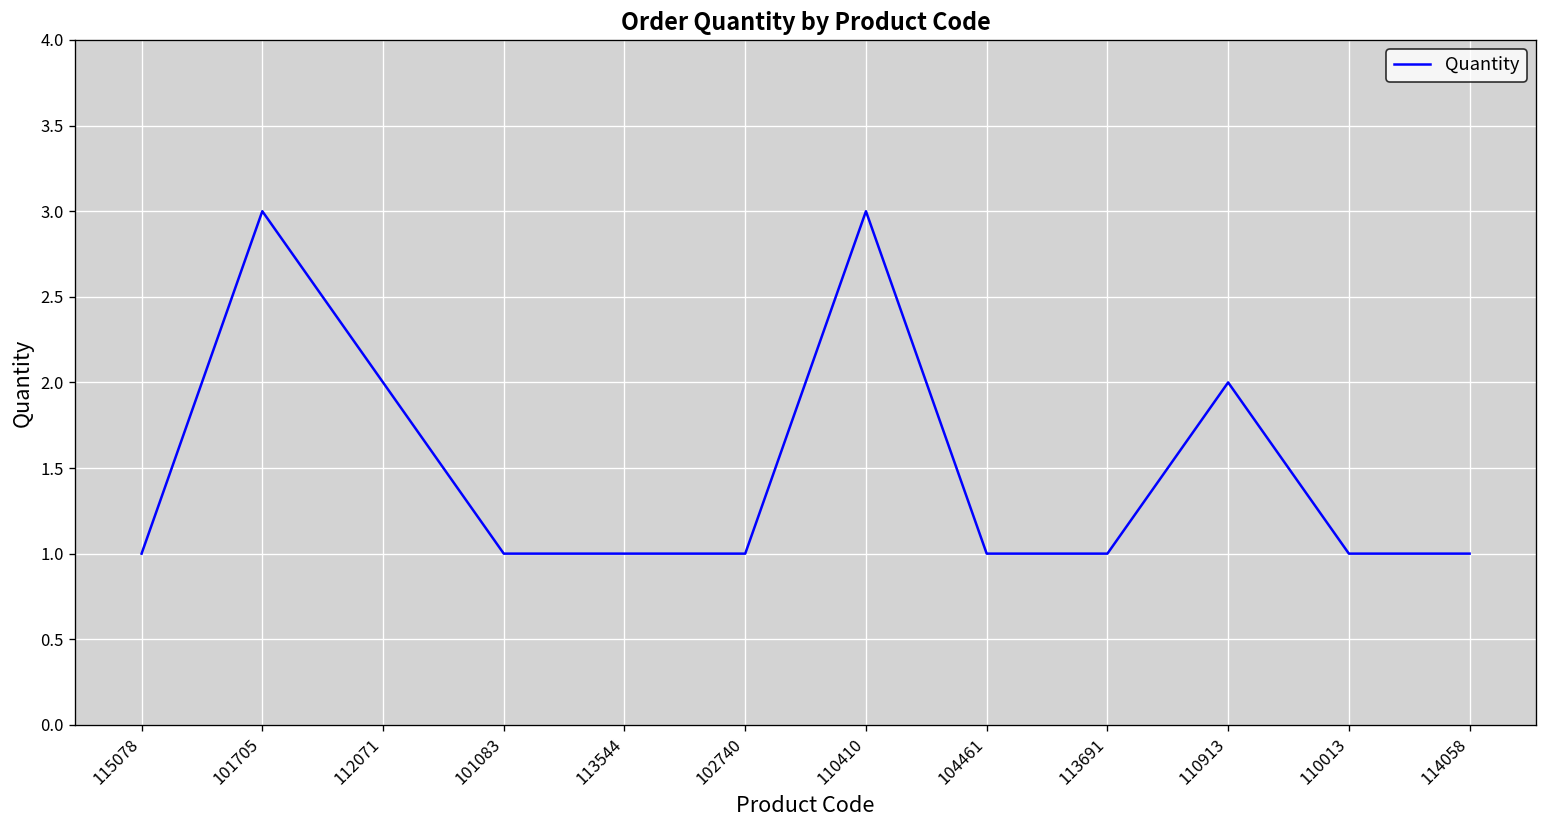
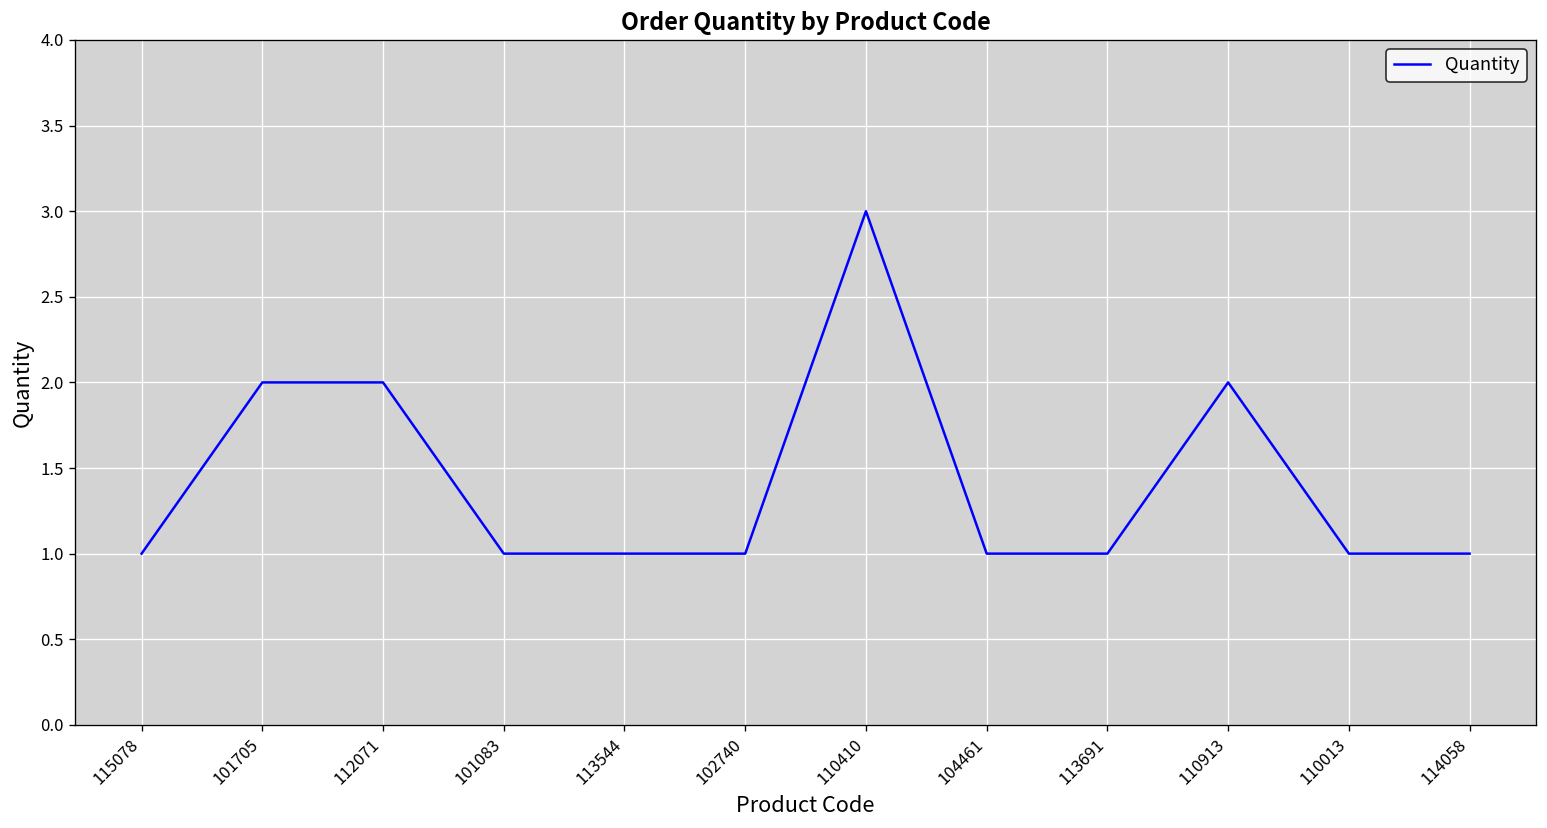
101705: 3 -> 2
